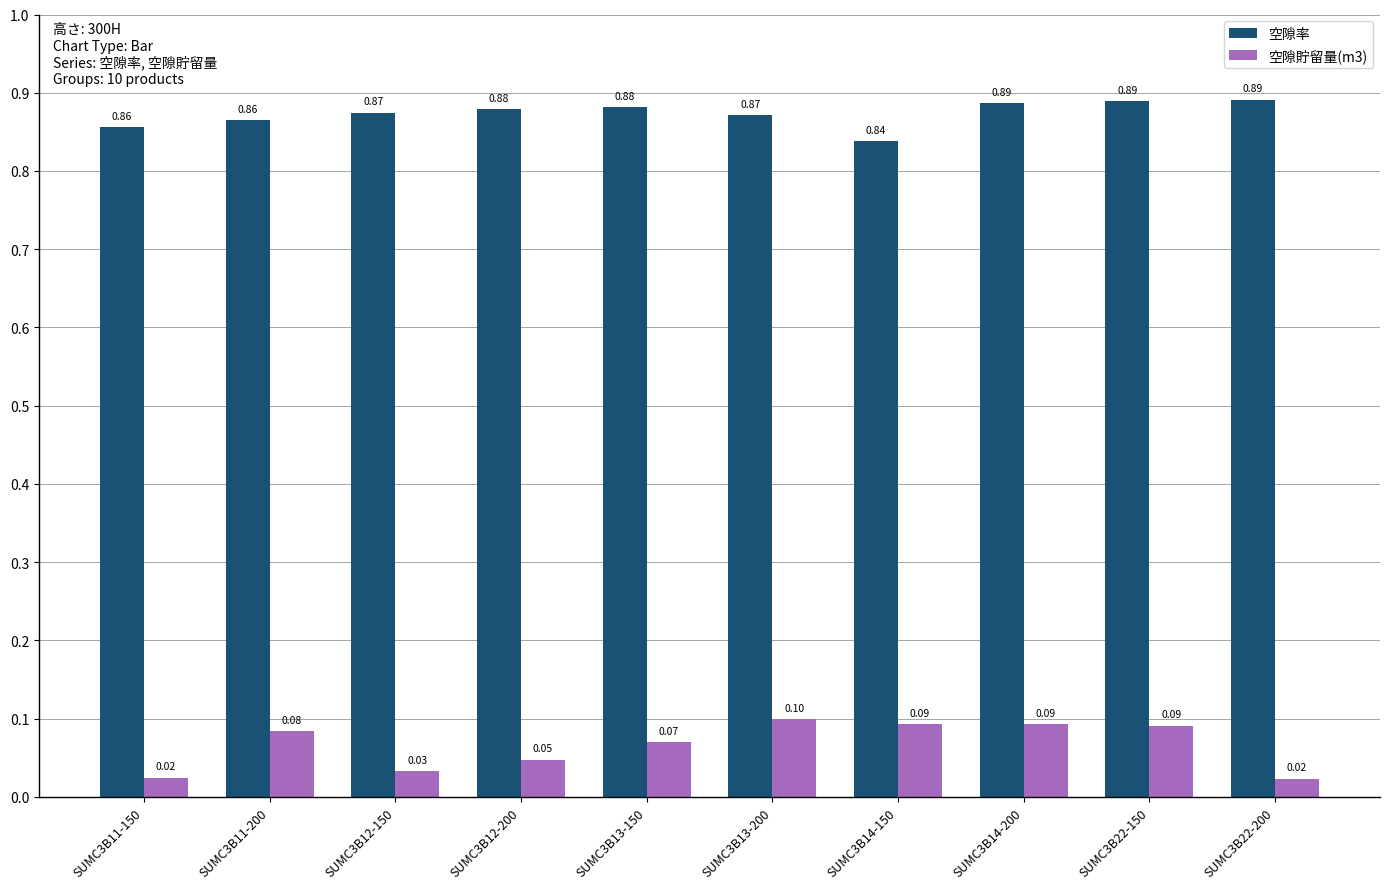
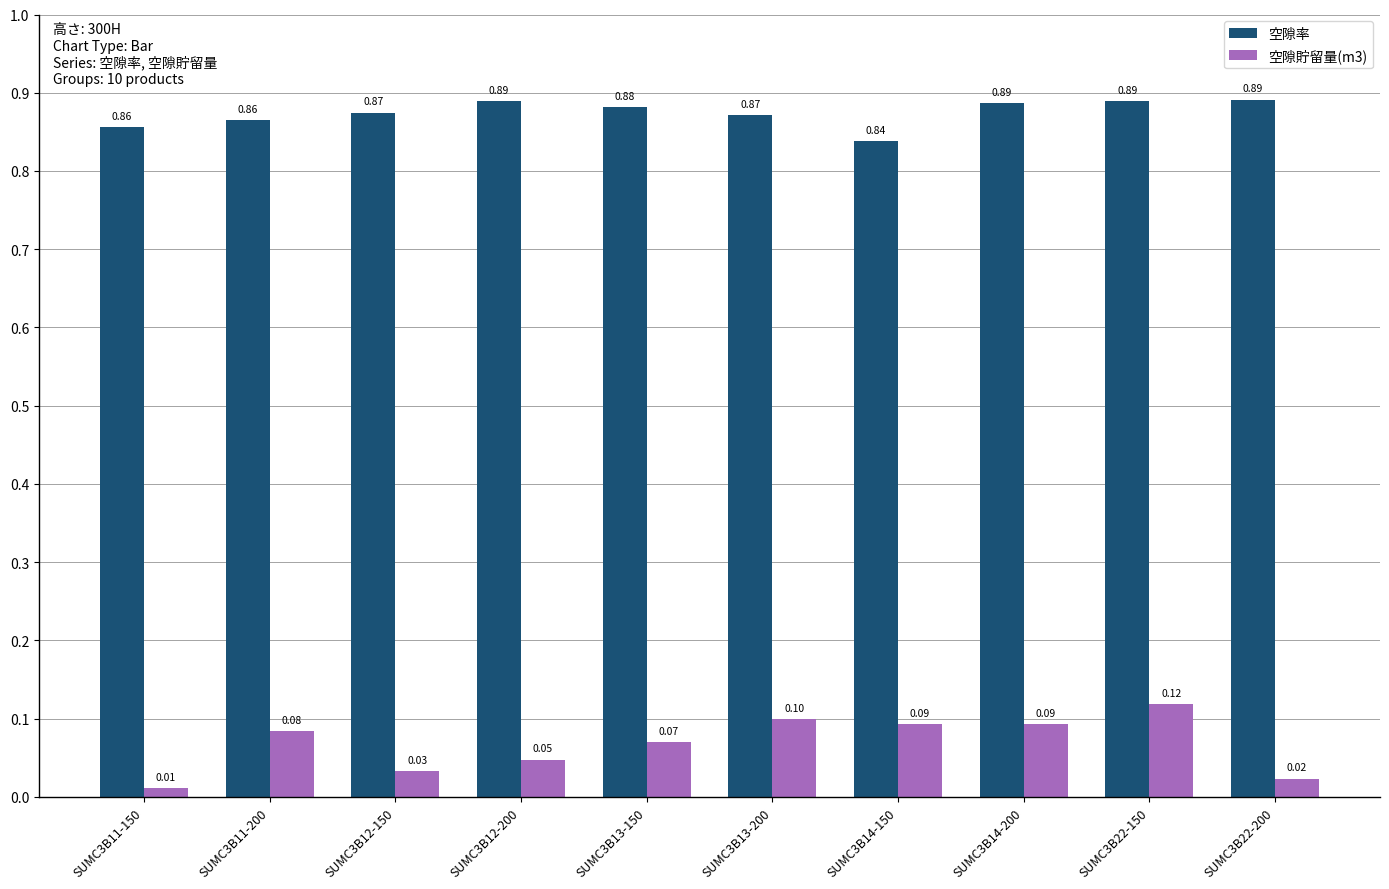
空隙貯留量(m3), SUMC3B11-150: 0.02 -> 0.01
空隙率, SUMC3B12-200: 0.88 -> 0.89
空隙貯留量(m3), SUMC3B22-150: 0.09 -> 0.12
